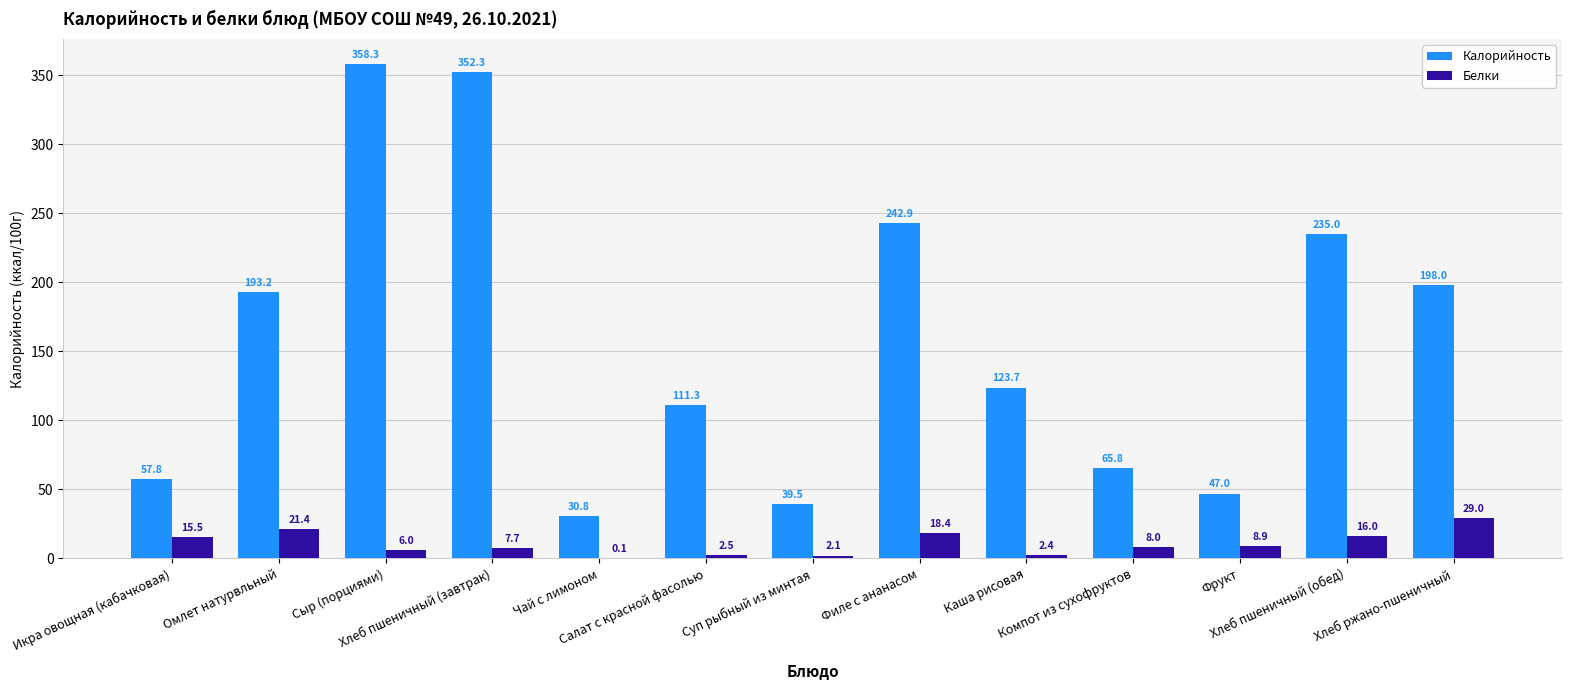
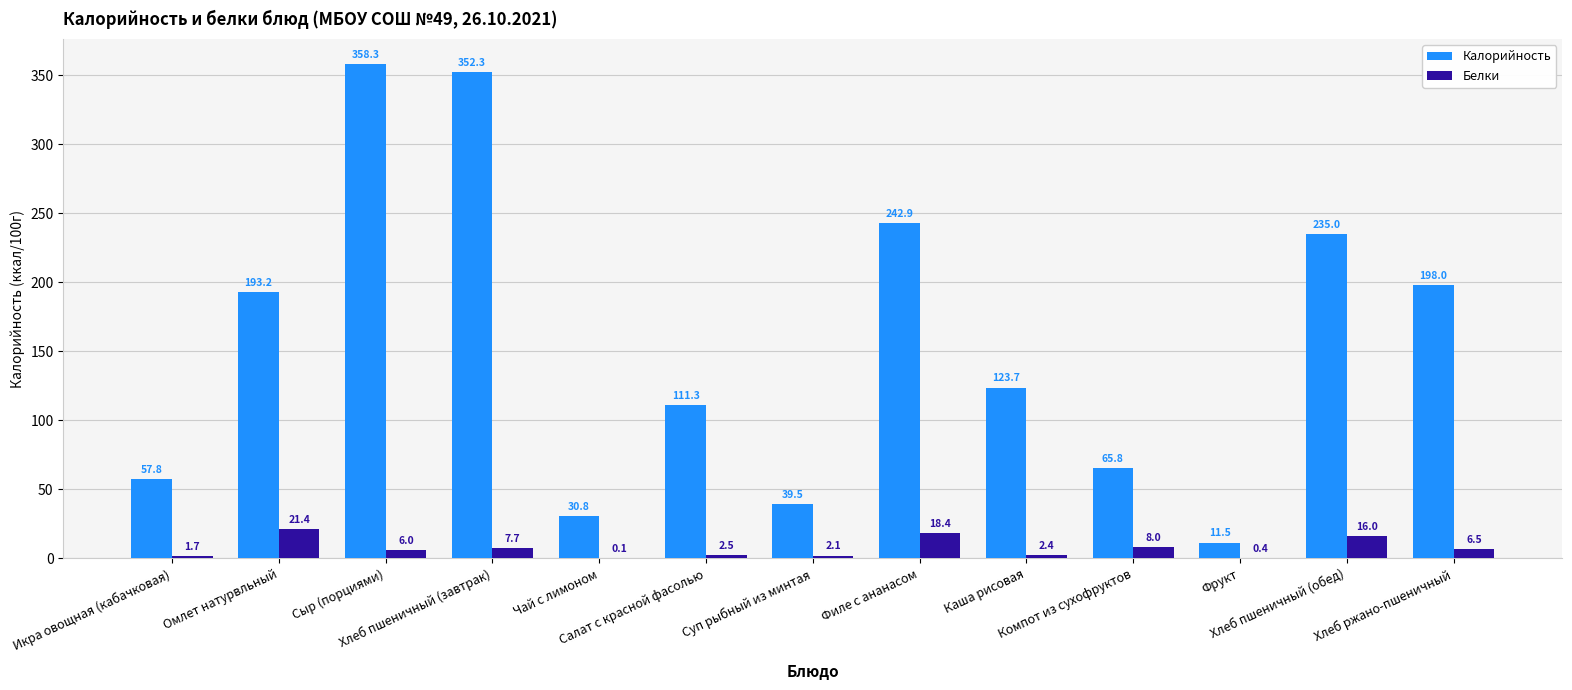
Белки, Икра овощная (кабачковая): 15.5 -> 1.7
Калорийность, Фрукт: 47.0 -> 11.5
Белки, Фрукт: 8.9 -> 0.4
Белки, Хлеб ржано-пшеничный: 29.0 -> 6.5
